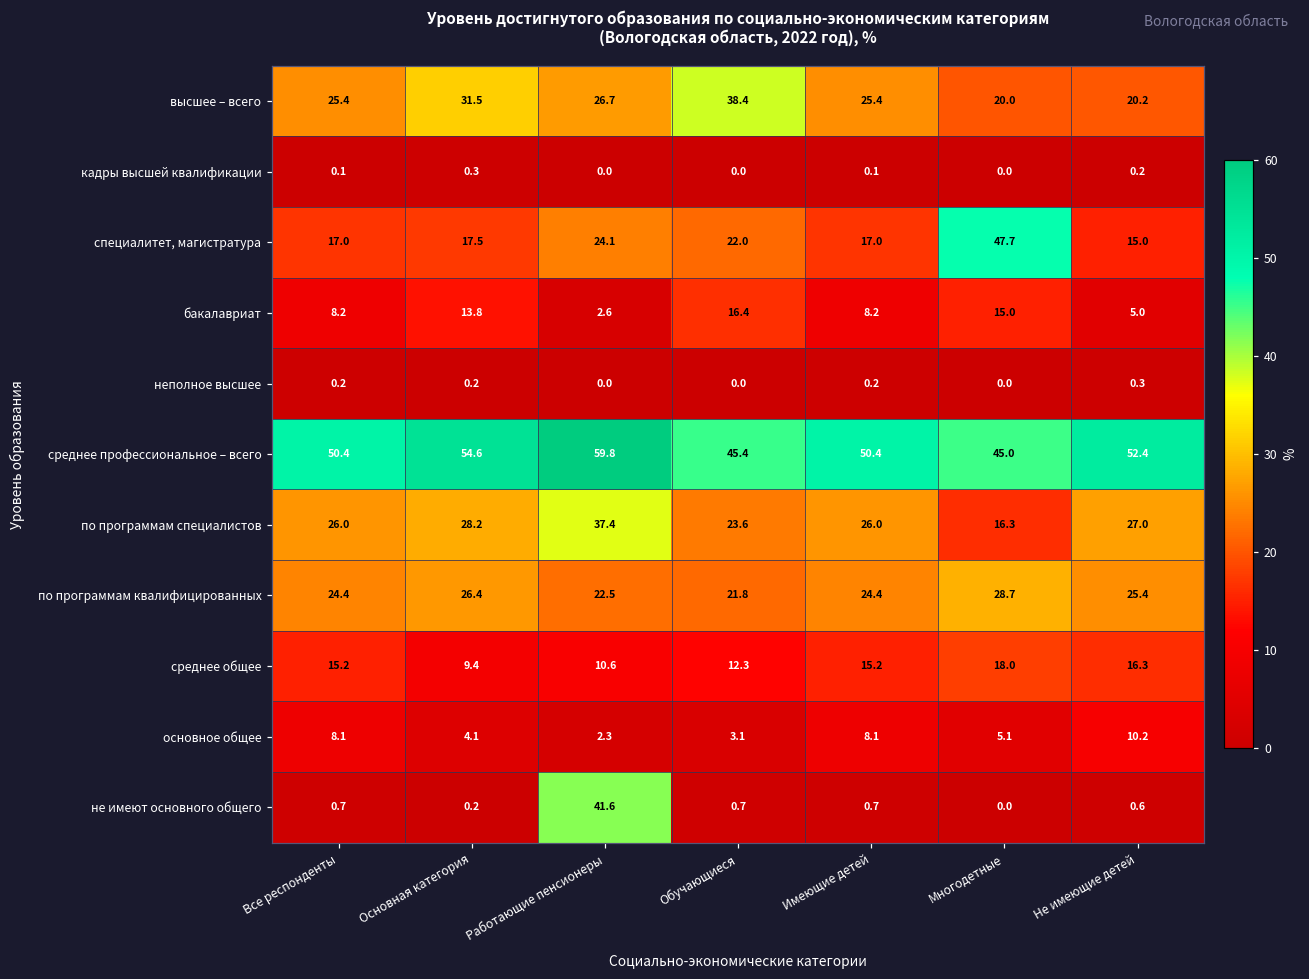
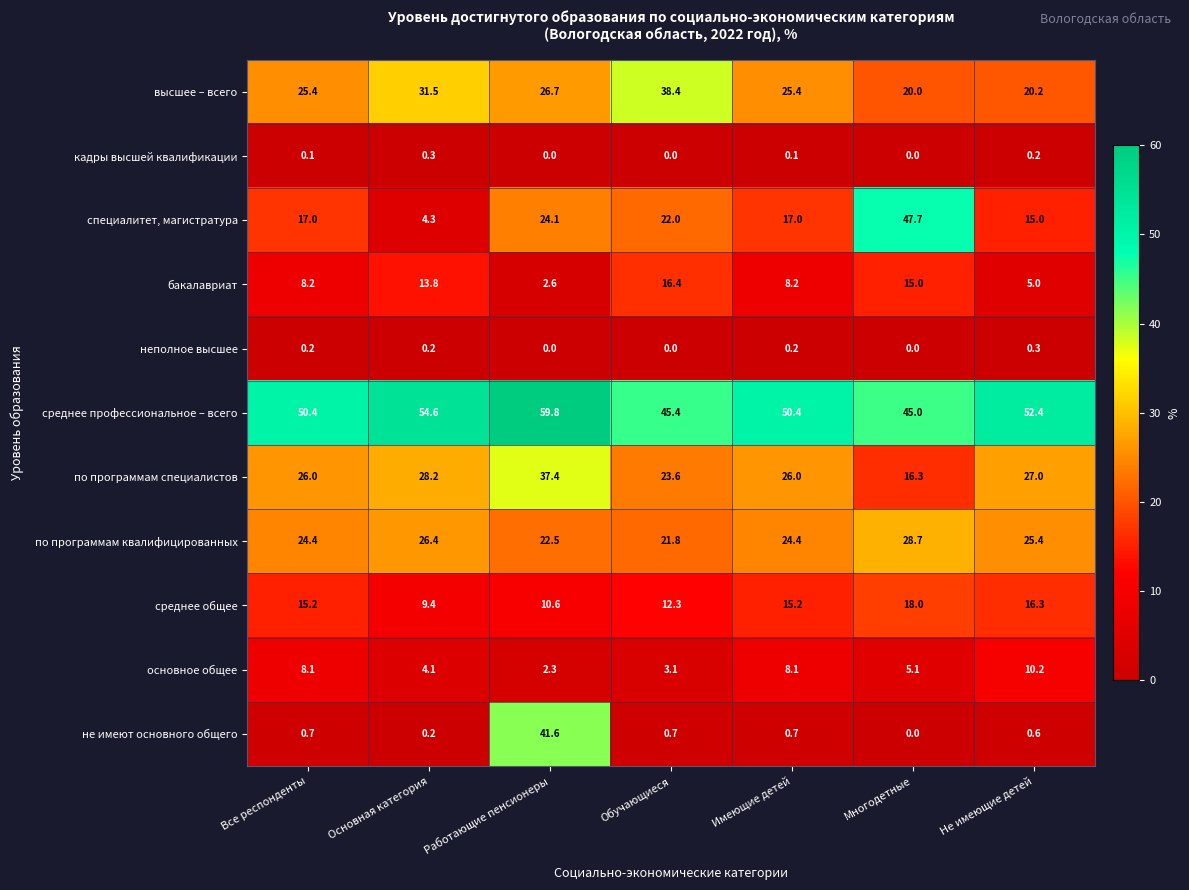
специалитет, магистратура, Основная категория: 17.5 -> 4.3
